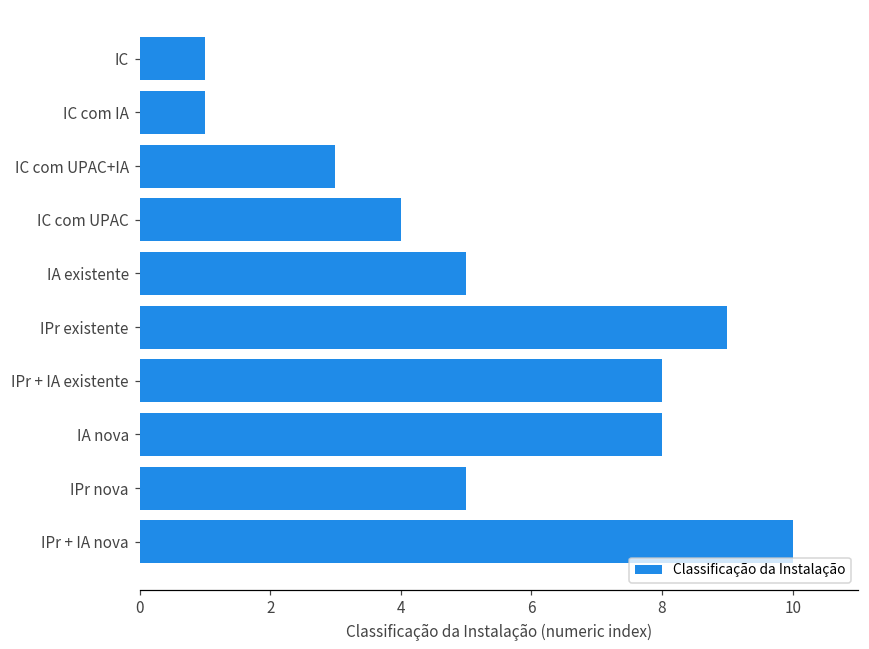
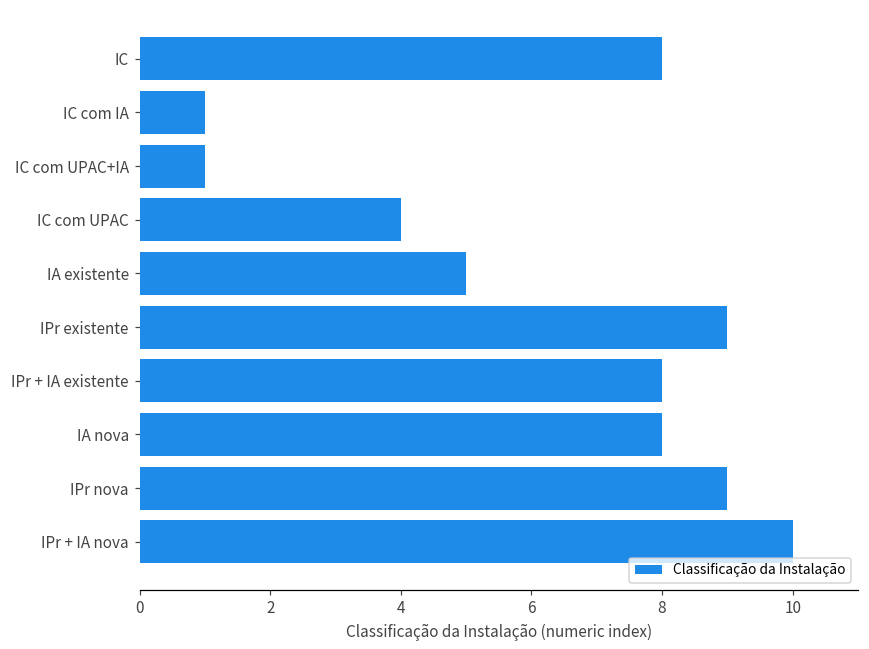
IC: 1 -> 8
IC com UPAC+IA: 3 -> 1
IPr nova: 5 -> 9
